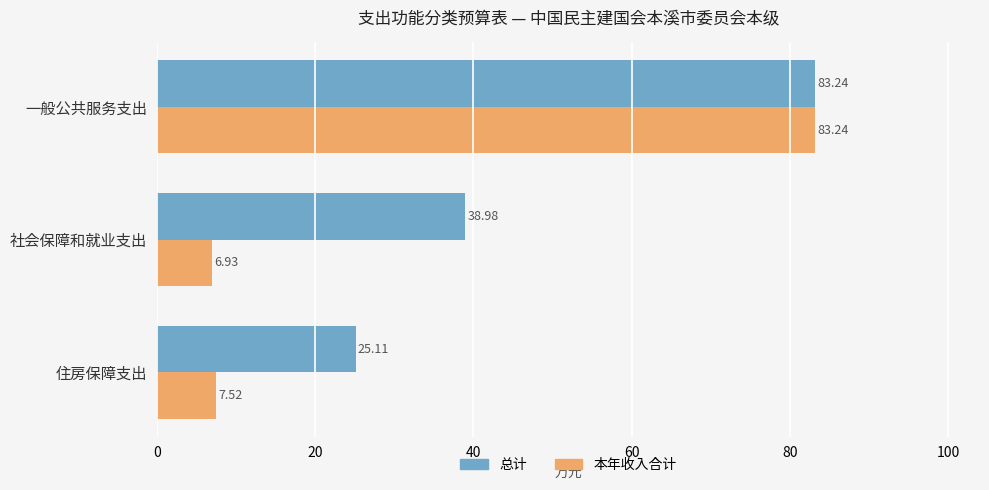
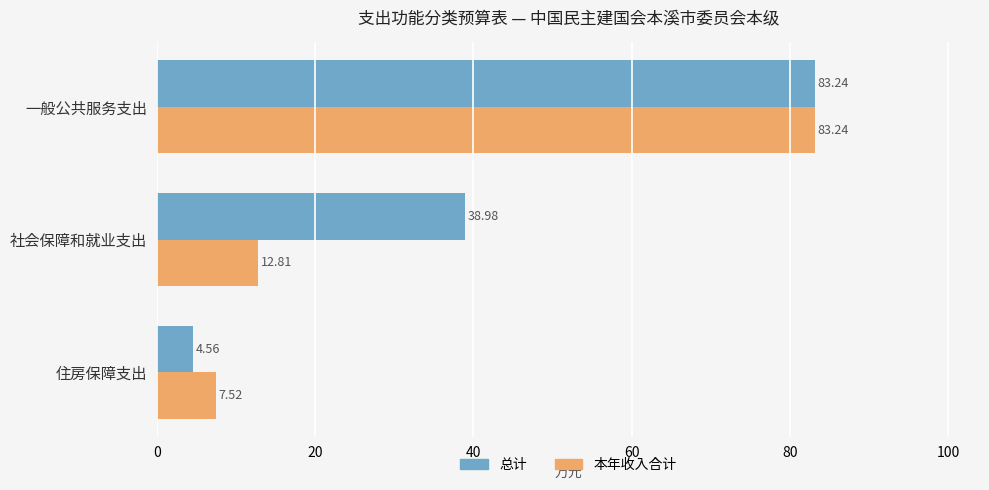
本年收入合计, 社会保障和就业支出: 6.93 -> 12.81
总计, 住房保障支出: 25.11 -> 4.56
